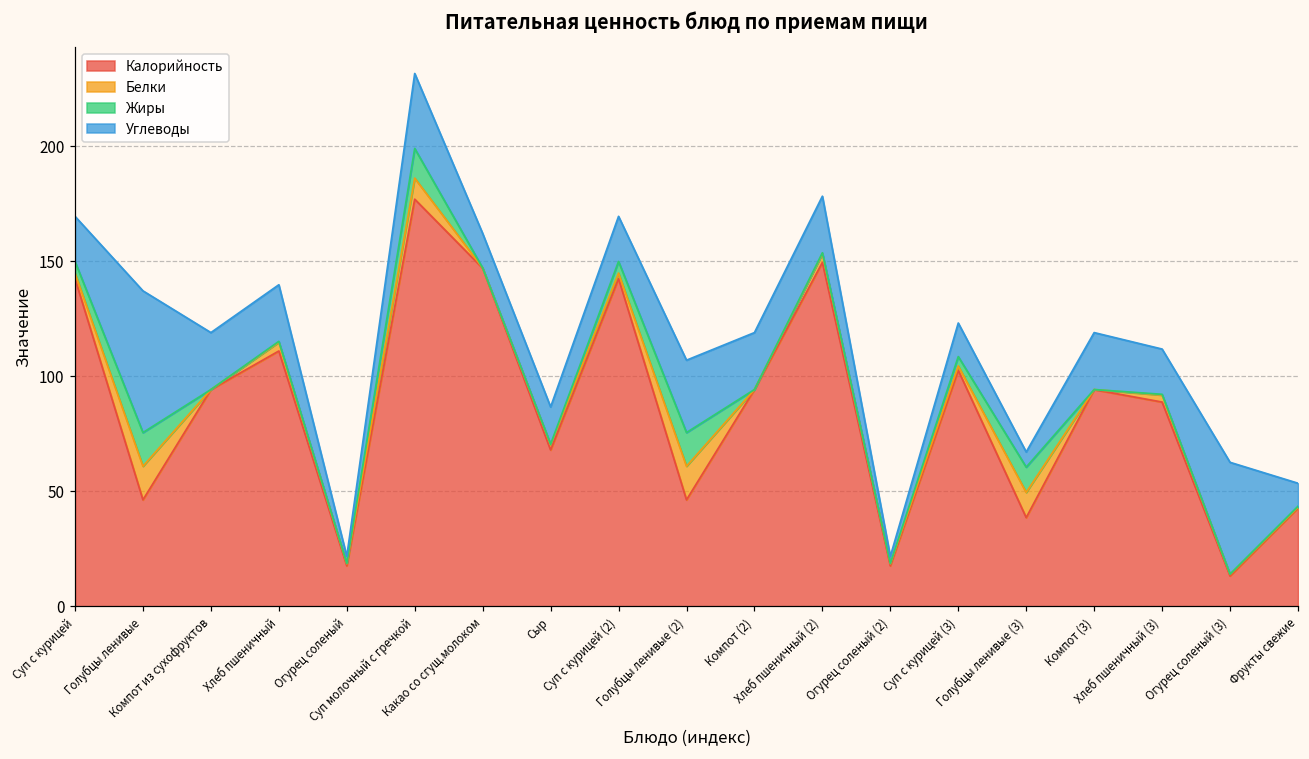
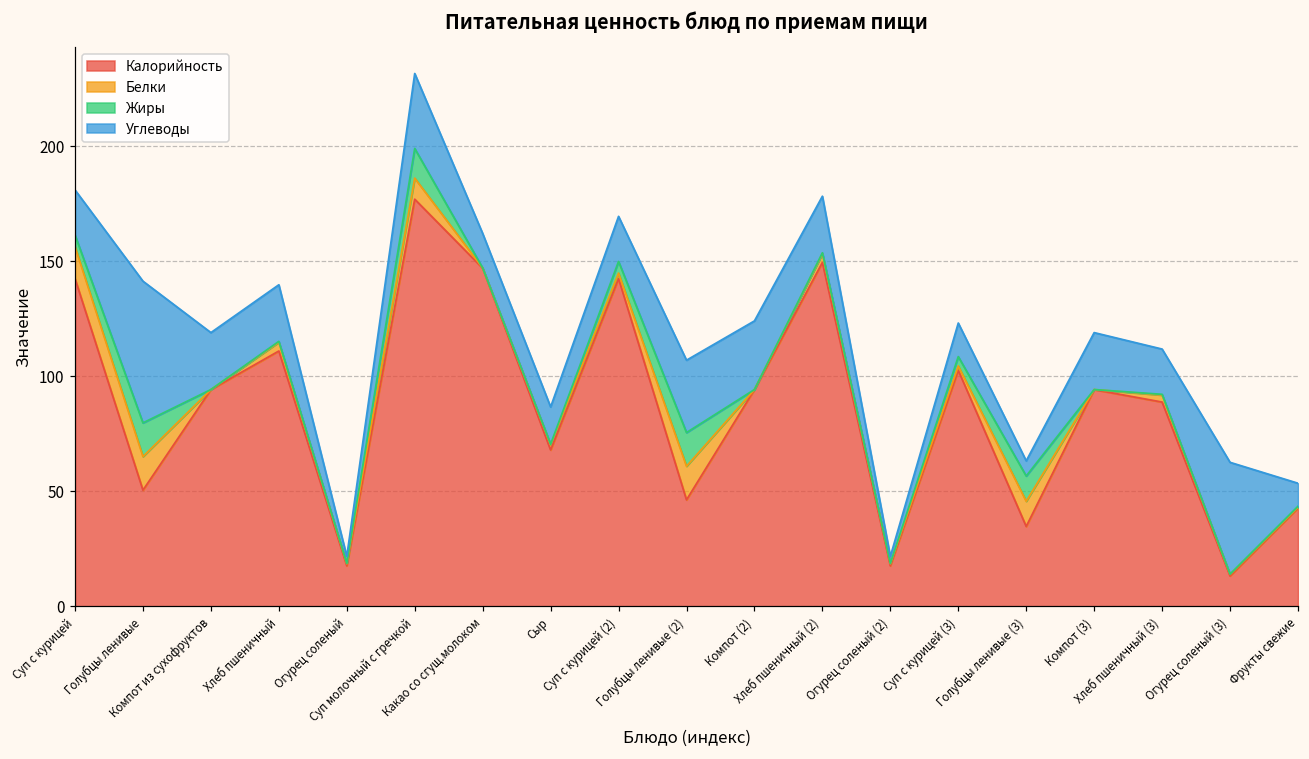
Белки, Суп с курицей: 2 -> 14
Калорийность, Голубцы ленивые: 46 -> 50
Углеводы, Компот (2): 25 -> 30
Калорийность, Голубцы ленивые (3): 39 -> 35
